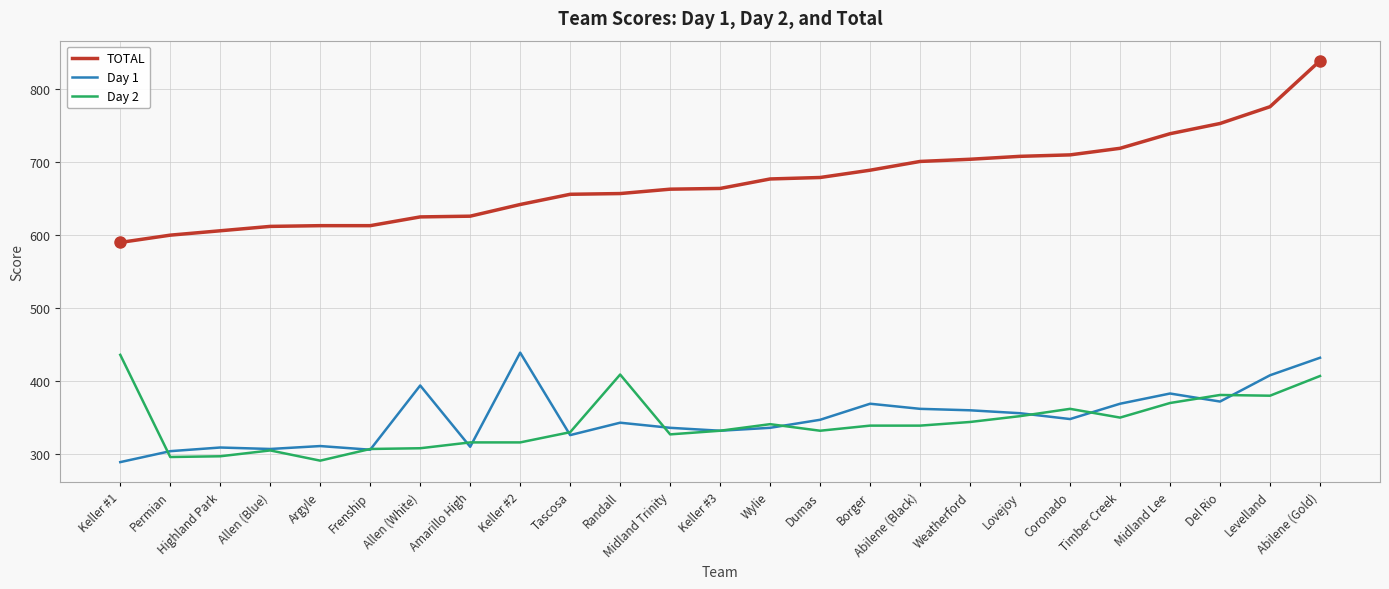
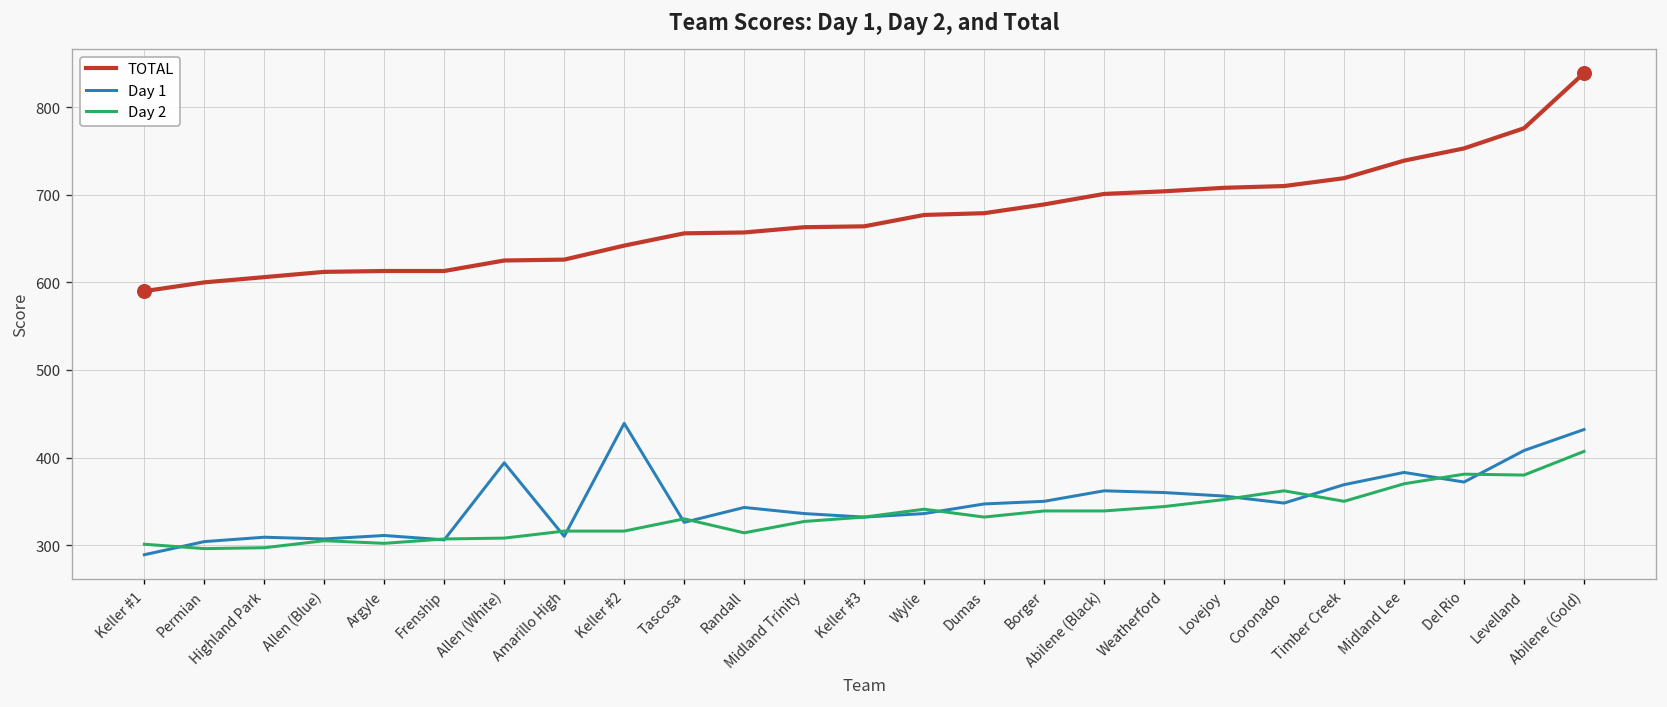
Day 2, Keller #1: 440 -> 300
Day 2, Argyle: 290 -> 300
Day 2, Randall: 410 -> 310
Day 1, Borger: 370 -> 350
